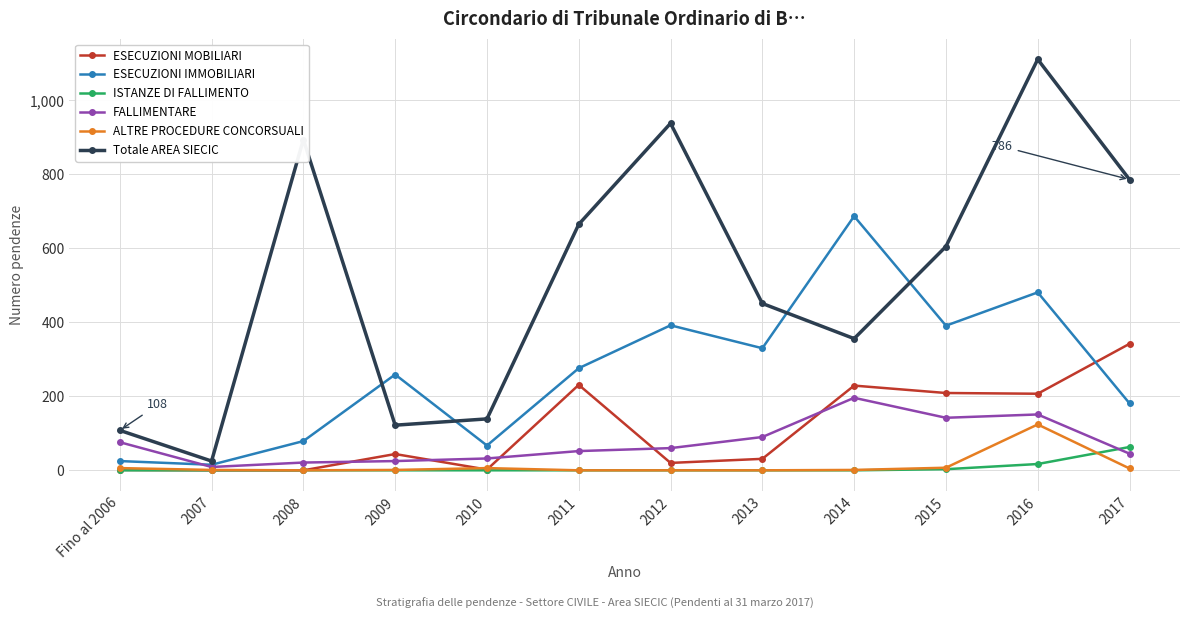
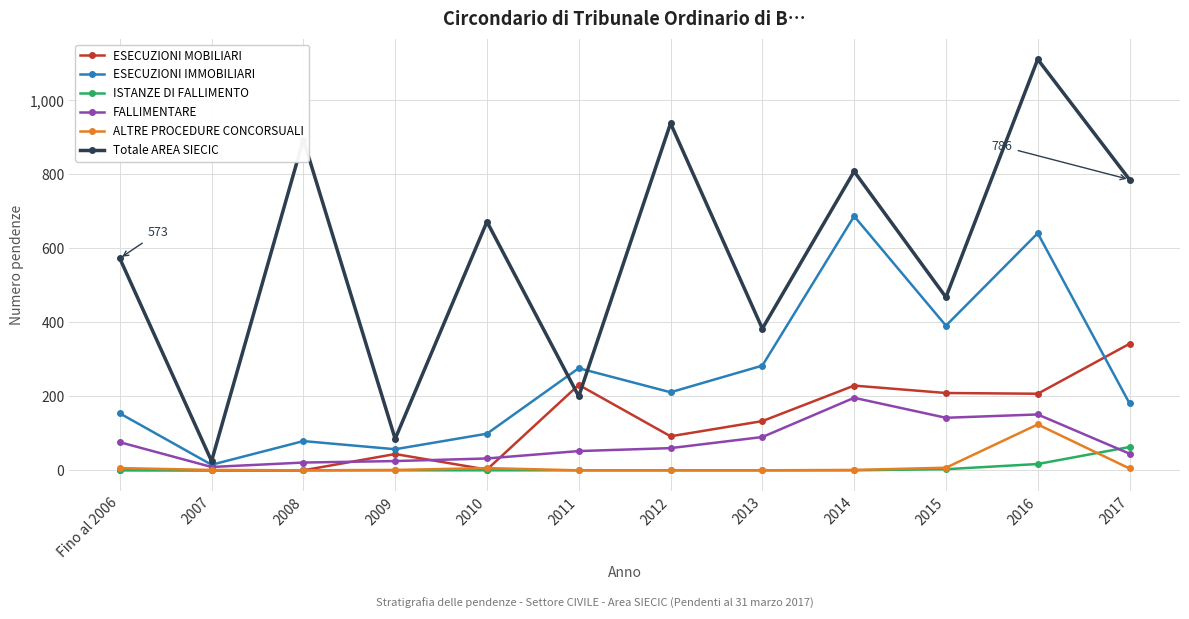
ESECUZIONI IMMOBILIARI, Fino al 2006: 30 -> 150
Totale AREA SIECIC, Fino al 2006: 108 -> 573
ESECUZIONI IMMOBILIARI, 2009: 260 -> 60
Totale AREA SIECIC, 2009: 120 -> 90
ESECUZIONI IMMOBILIARI, 2010: 70 -> 100
Totale AREA SIECIC, 2010: 140 -> 670
Totale AREA SIECIC, 2011: 670 -> 200
ESECUZIONI MOBILIARI, 2012: 20 -> 90
ESECUZIONI IMMOBILIARI, 2012: 390 -> 210
ESECUZIONI MOBILIARI, 2013: 30 -> 130
ESECUZIONI IMMOBILIARI, 2013: 330 -> 280
Totale AREA SIECIC, 2013: 450 -> 380
Totale AREA SIECIC, 2014: 360 -> 810
Totale AREA SIECIC, 2015: 610 -> 470
ESECUZIONI IMMOBILIARI, 2016: 480 -> 640
